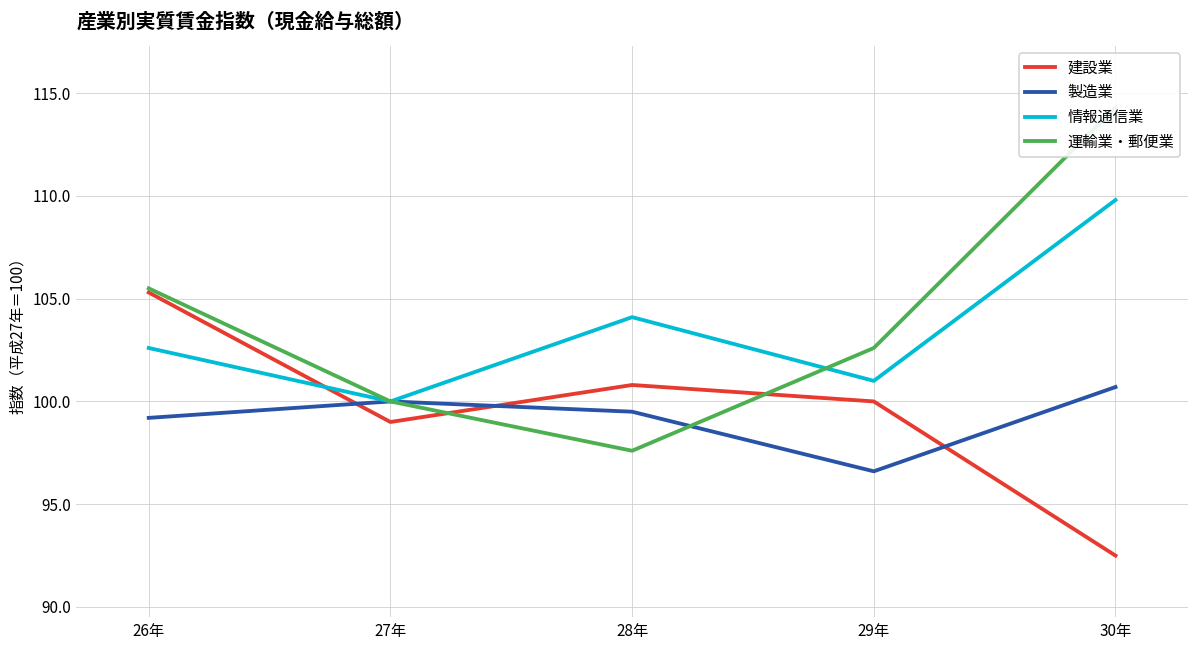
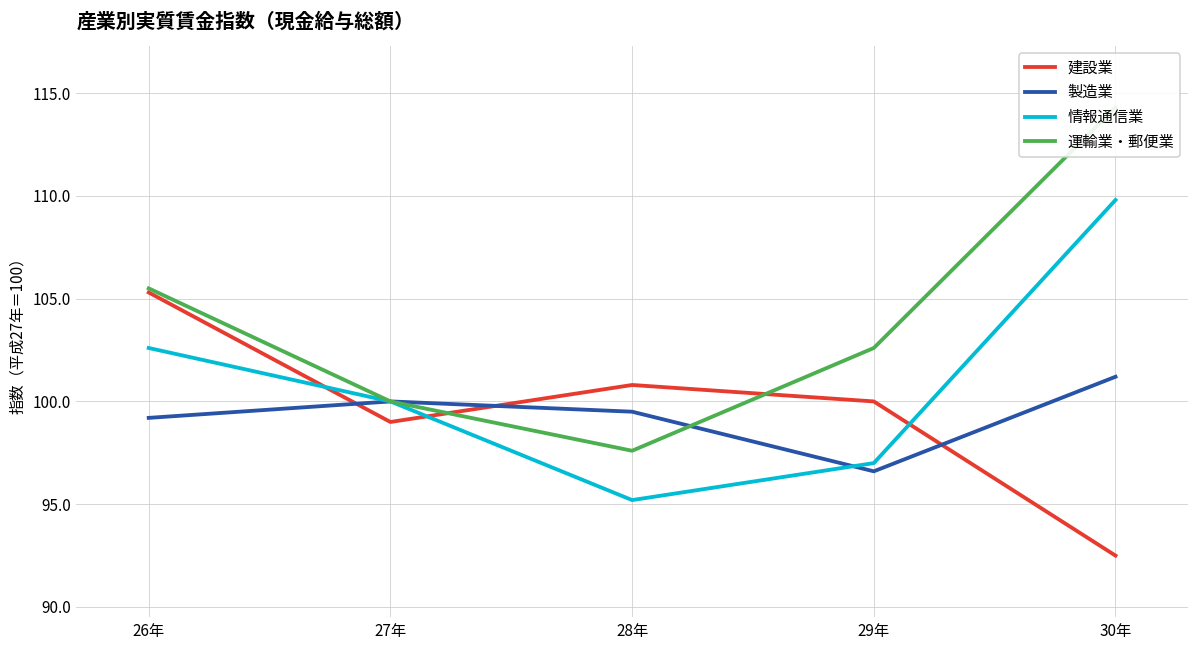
情報通信業, 28年: 104.1 -> 95.2
情報通信業, 29年: 101 -> 97
製造業, 30年: 100.7 -> 101.2
